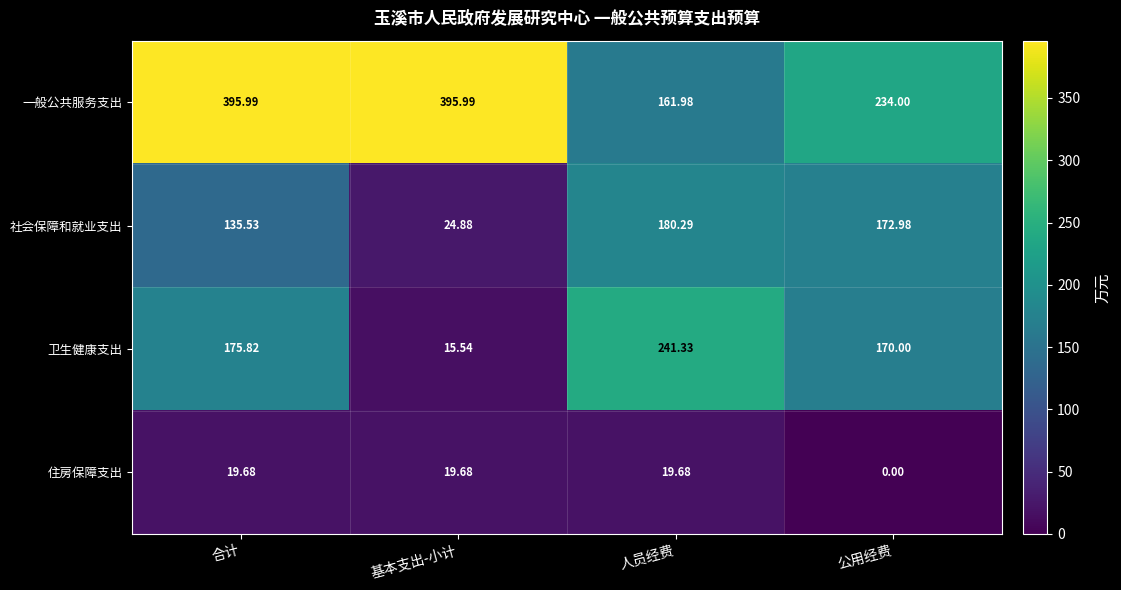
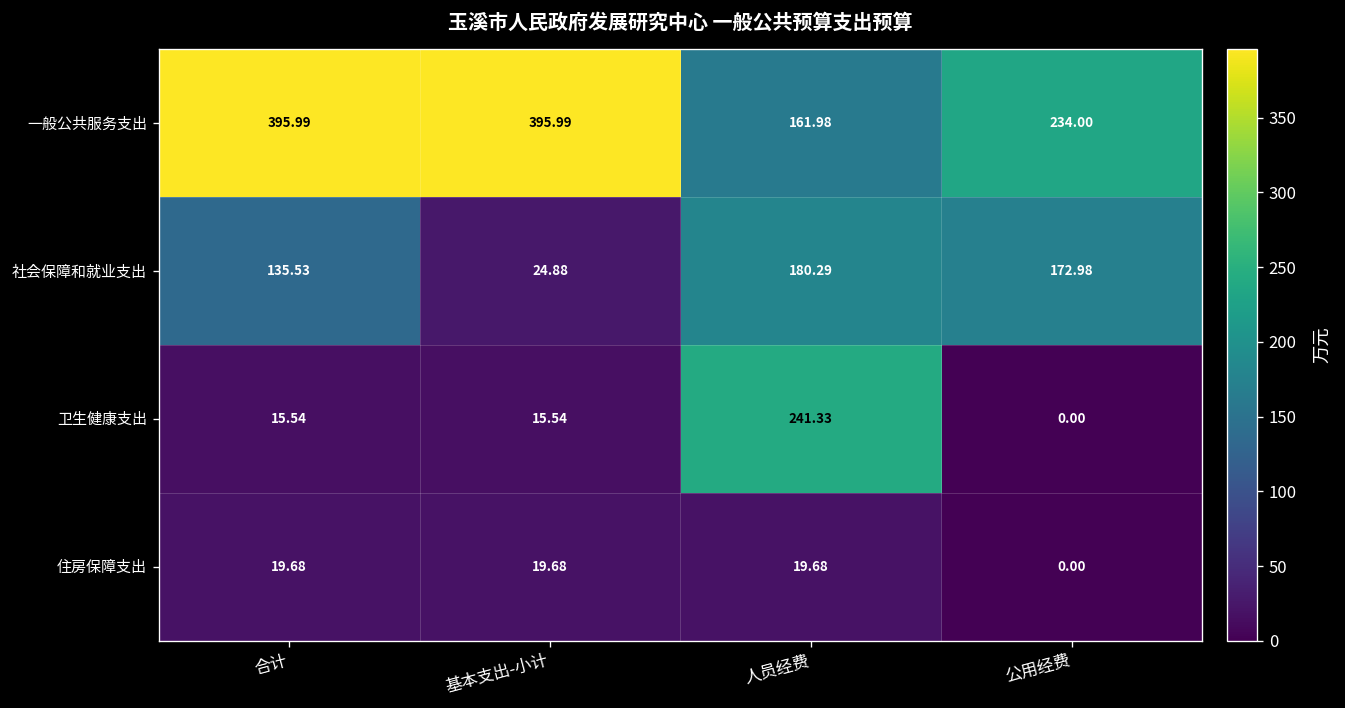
卫生健康支出, 合计: 175.82 -> 15.54
卫生健康支出, 公用经费: 170.00 -> 0.00
